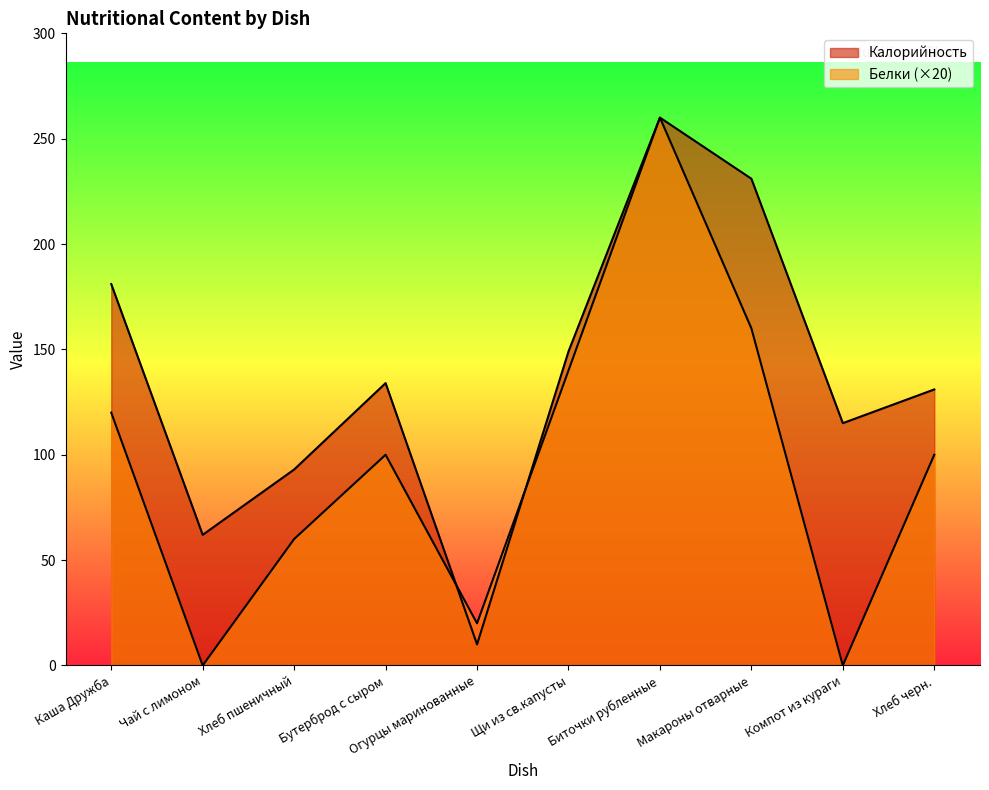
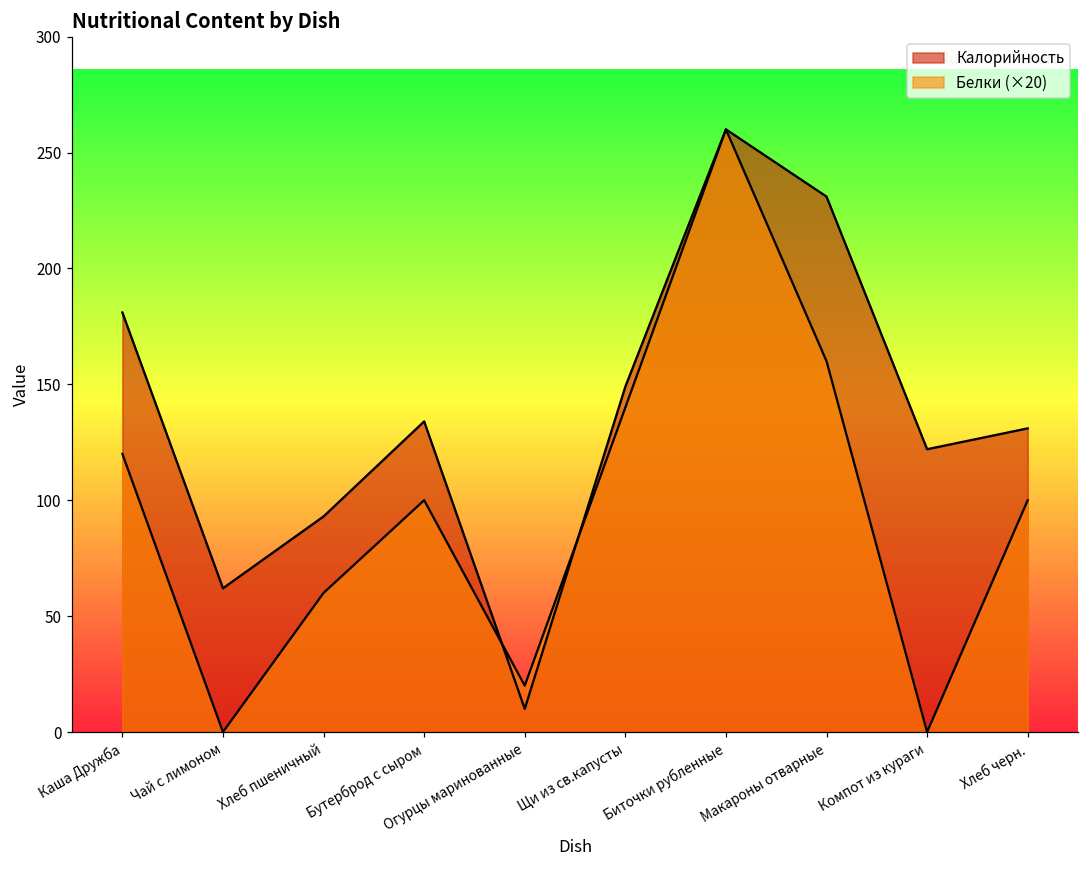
Калорийность, Компот из кураги: 115 -> 122
